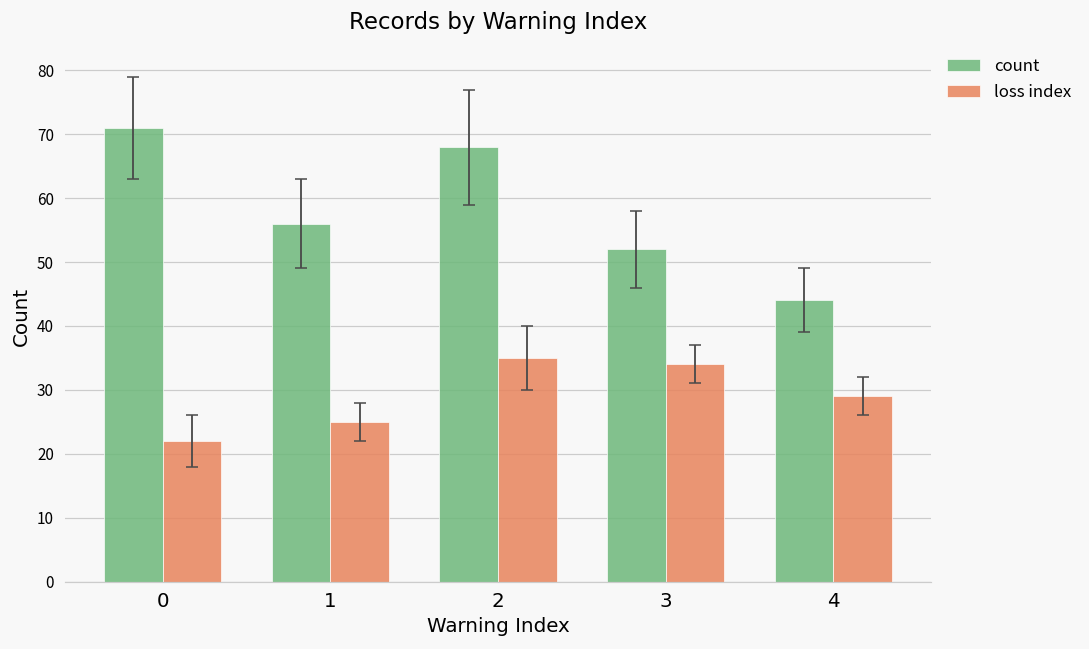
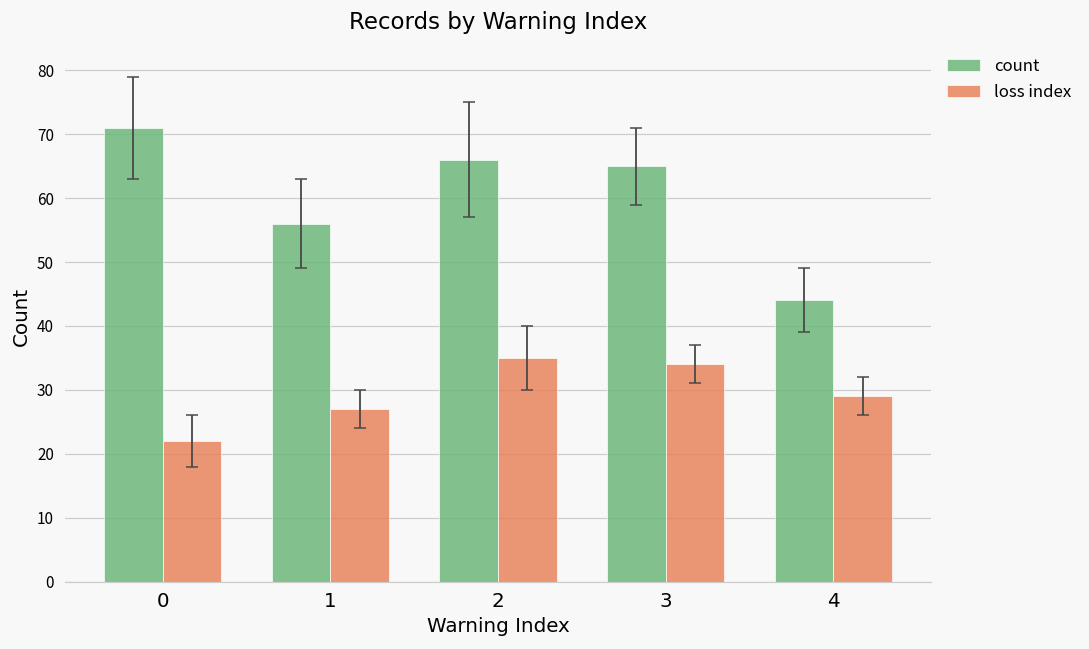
loss index, 1: 25 -> 27
count, 2: 68 -> 66
count, 3: 52 -> 65
